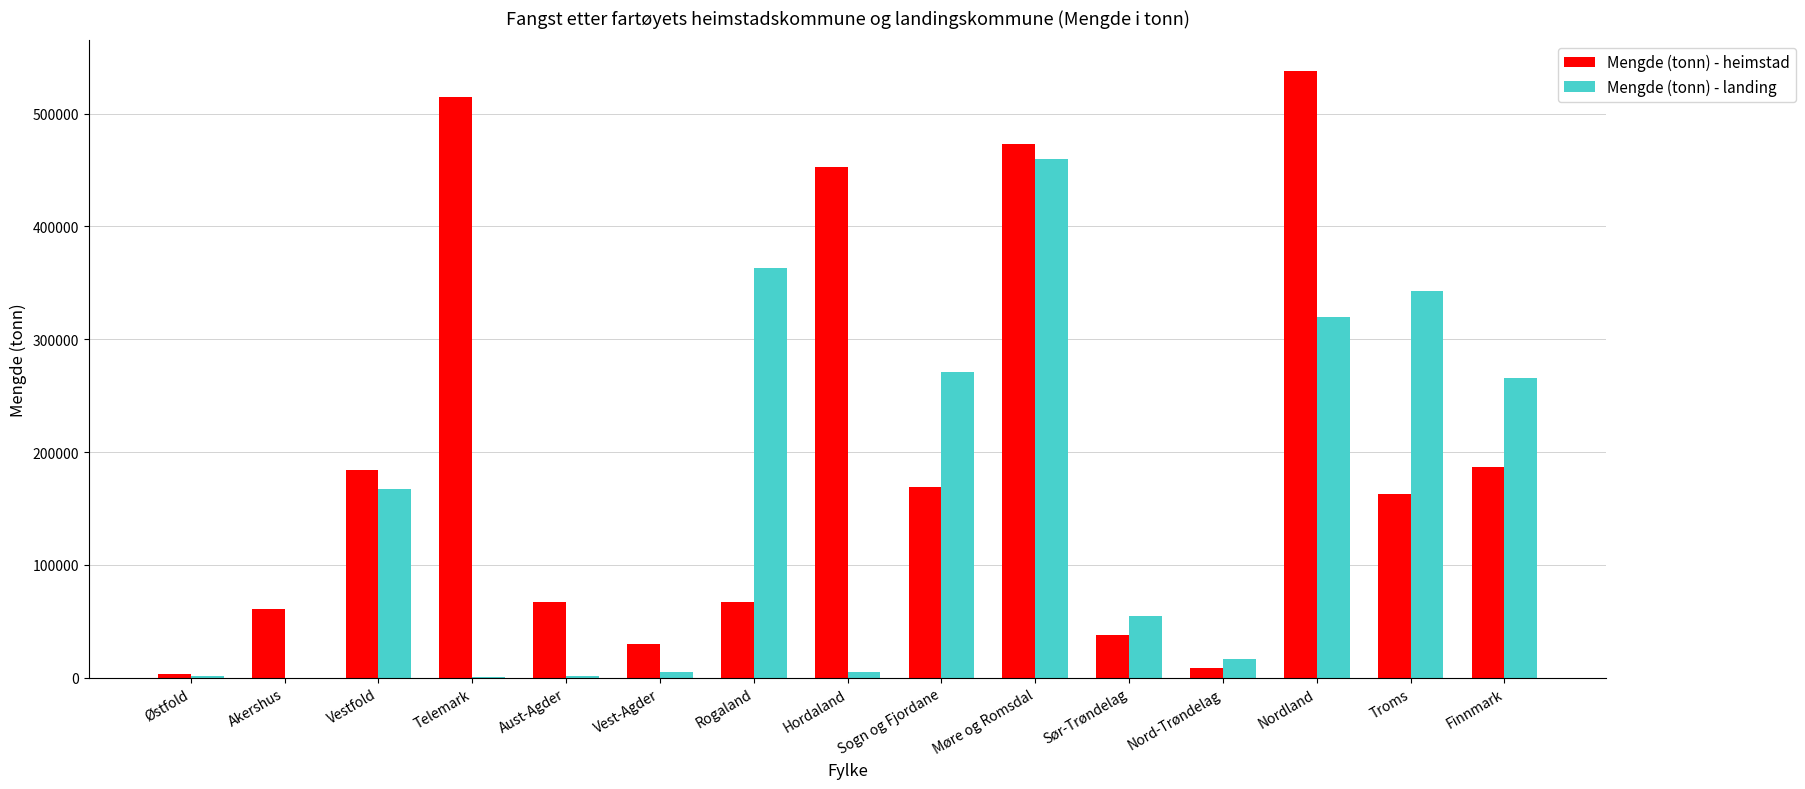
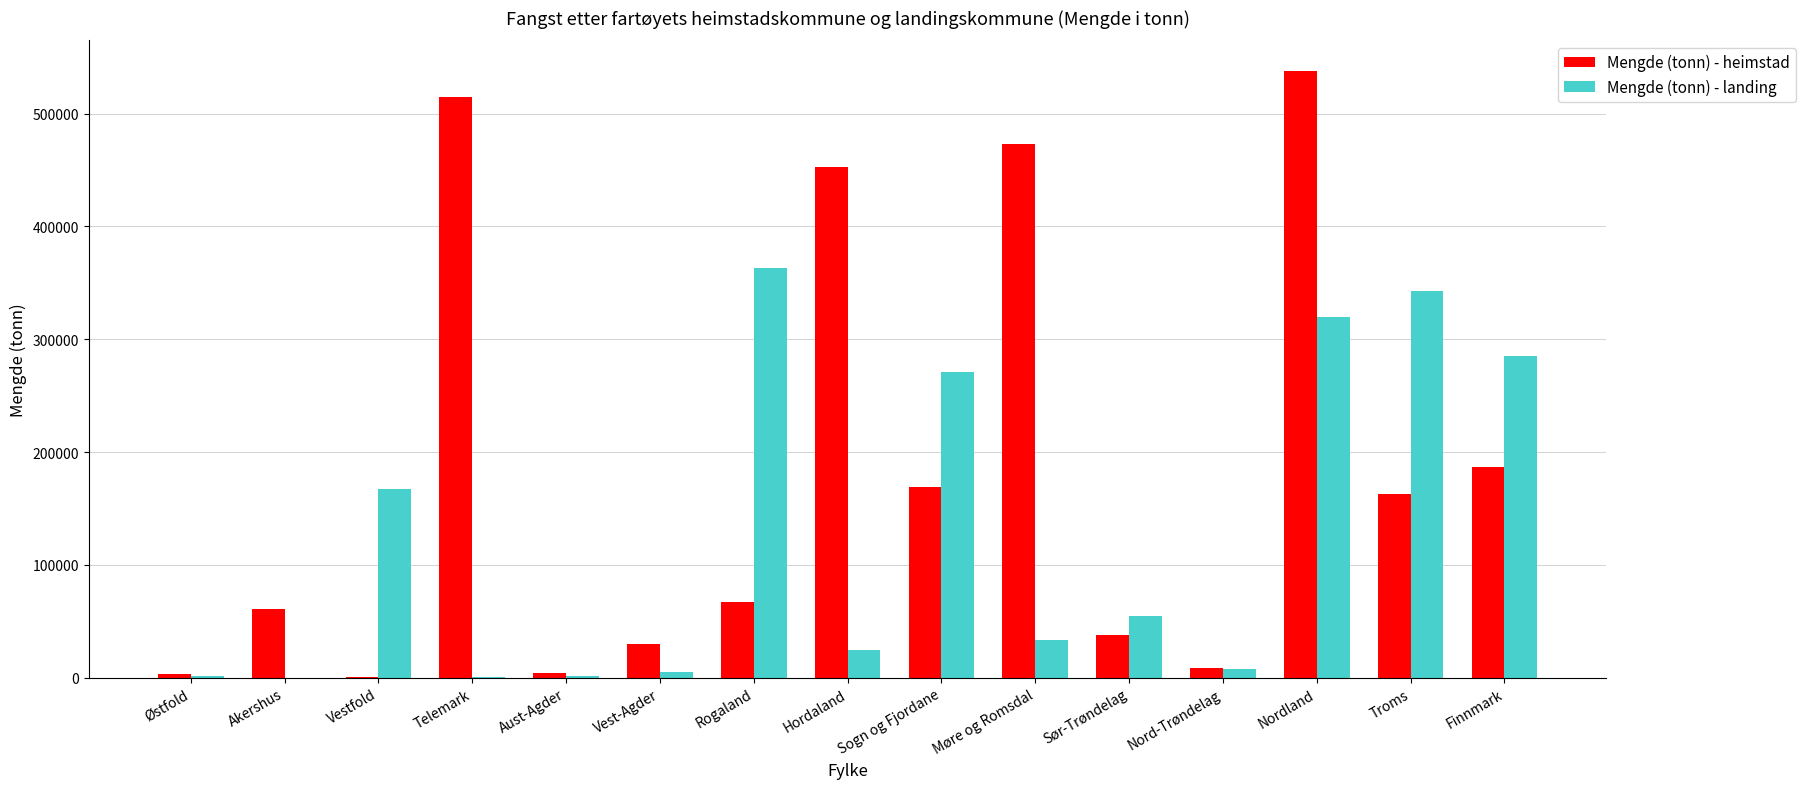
Mengde (tonn) - heimstad, Vestfold: 184000 -> 1000
Mengde (tonn) - heimstad, Aust-Agder: 67000 -> 4000
Mengde (tonn) - landing, Hordaland: 5000 -> 24000
Mengde (tonn) - landing, Møre og Romsdal: 459000 -> 33000
Mengde (tonn) - landing, Nord-Trøndelag: 16000 -> 8000
Mengde (tonn) - landing, Finnmark: 266000 -> 285000
